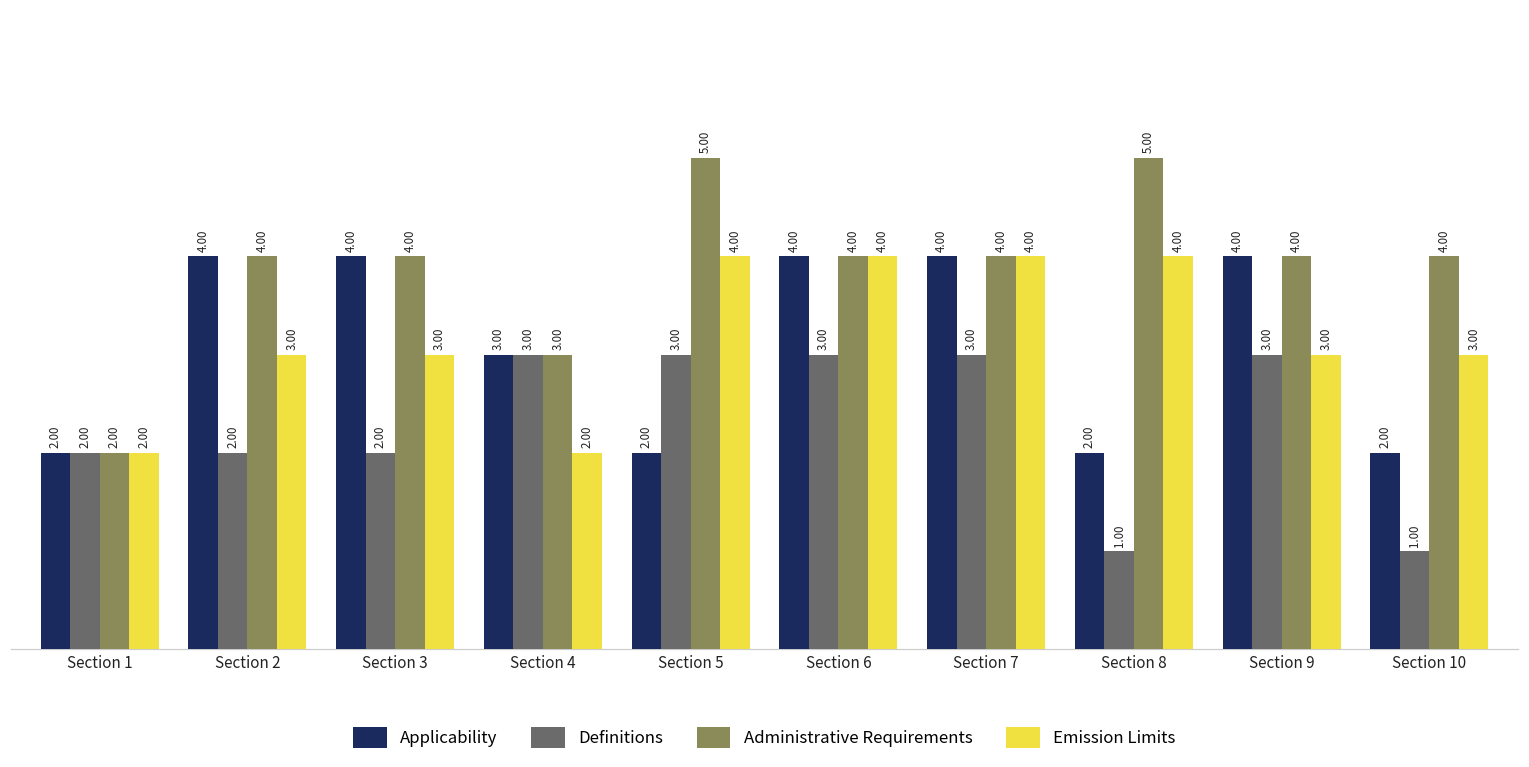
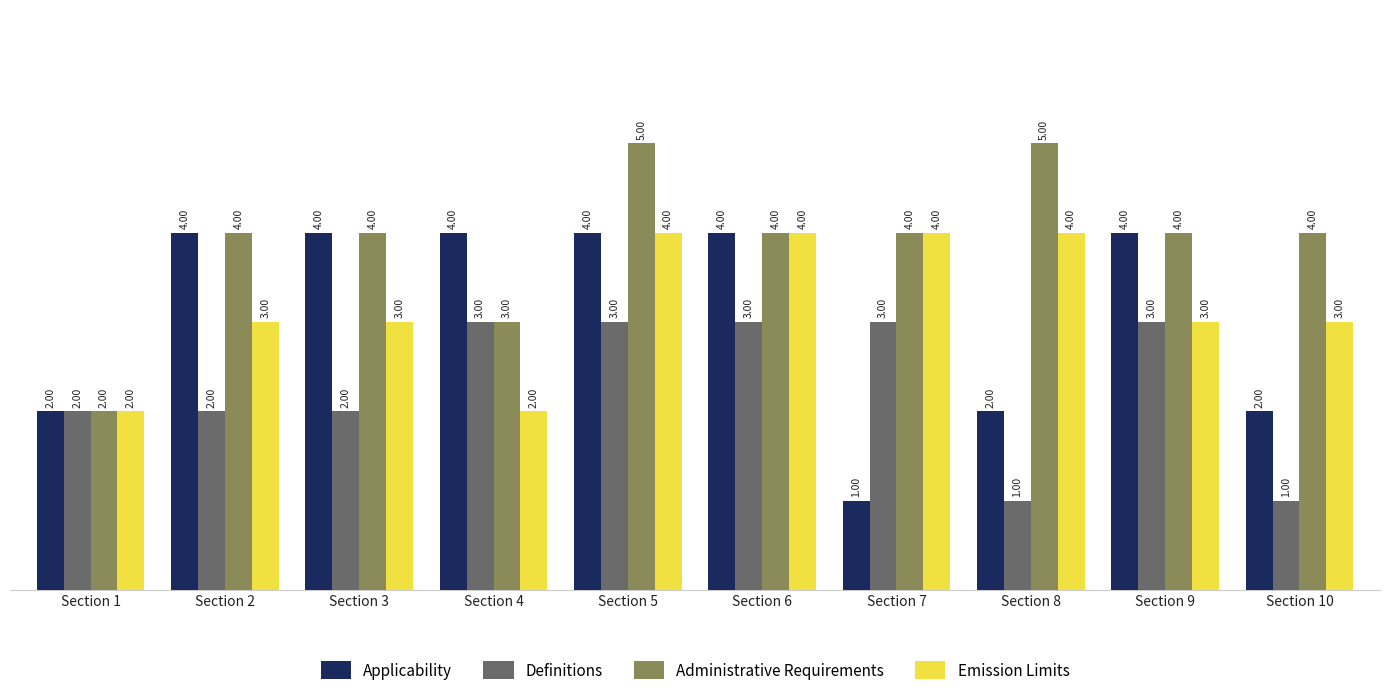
Applicability, Section 4: 3.00 -> 4.00
Applicability, Section 5: 2.00 -> 4.00
Applicability, Section 7: 4.00 -> 1.00
